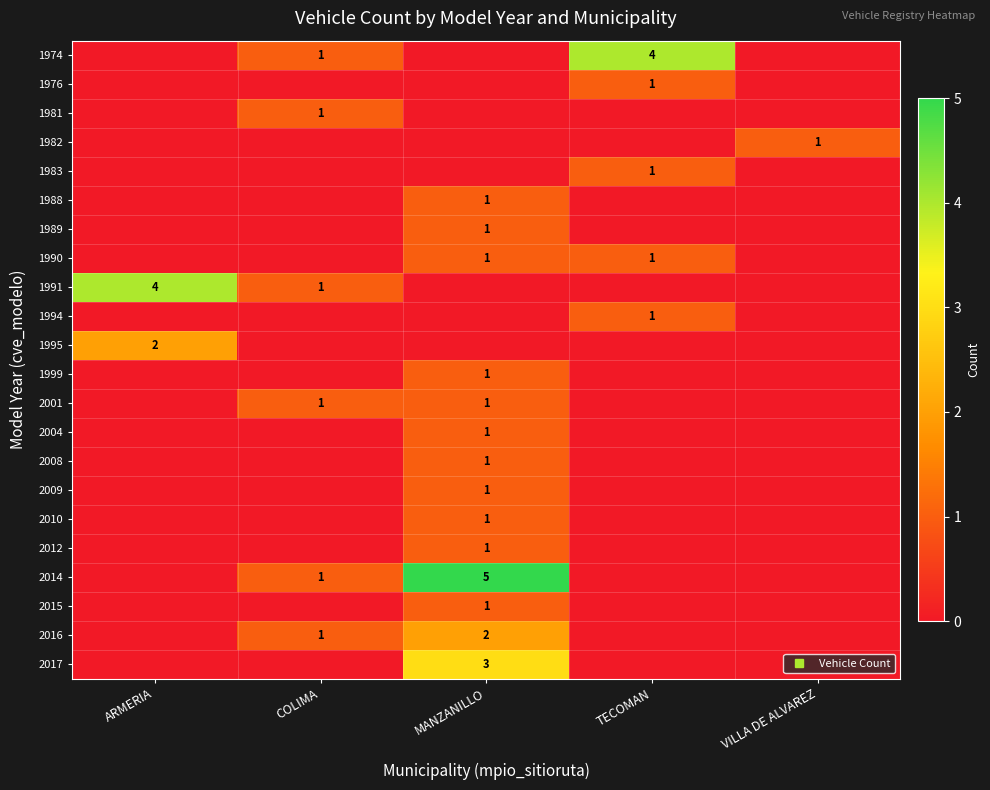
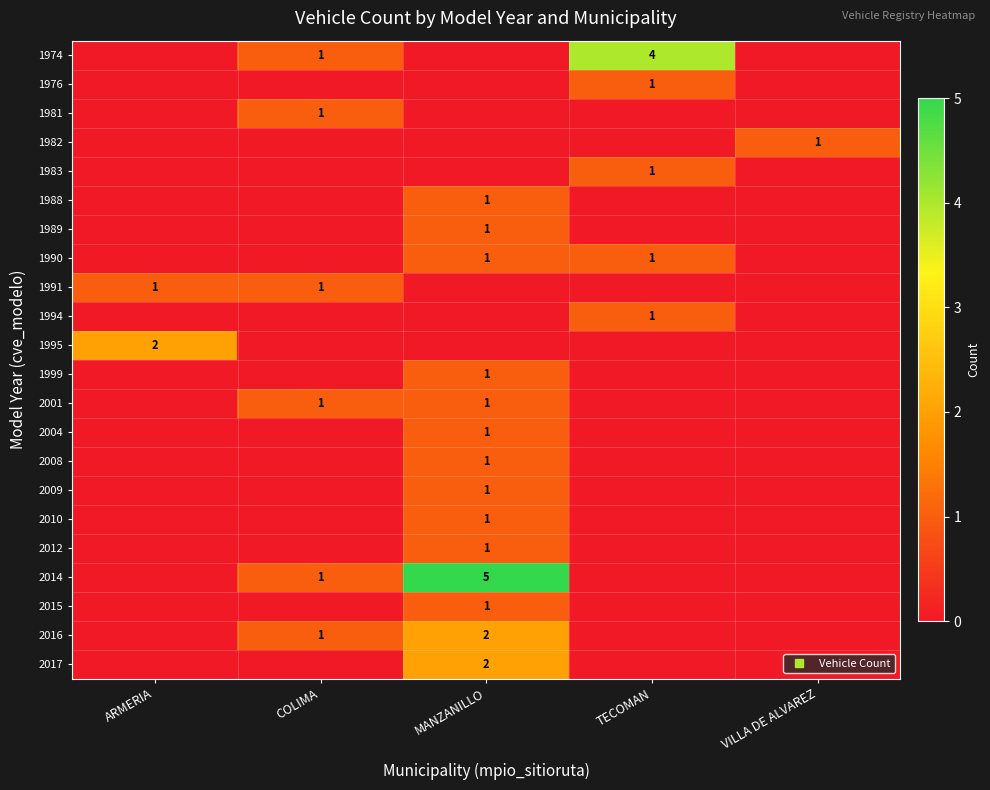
1991, ARMERIA: 4 -> 1
2017, MANZANILLO: 3 -> 2
